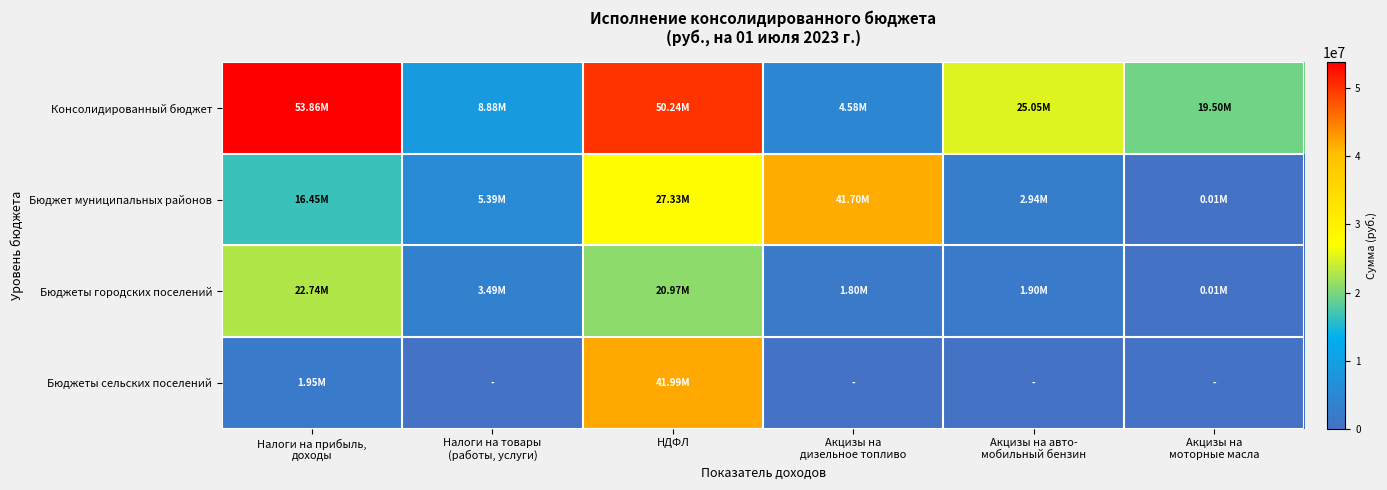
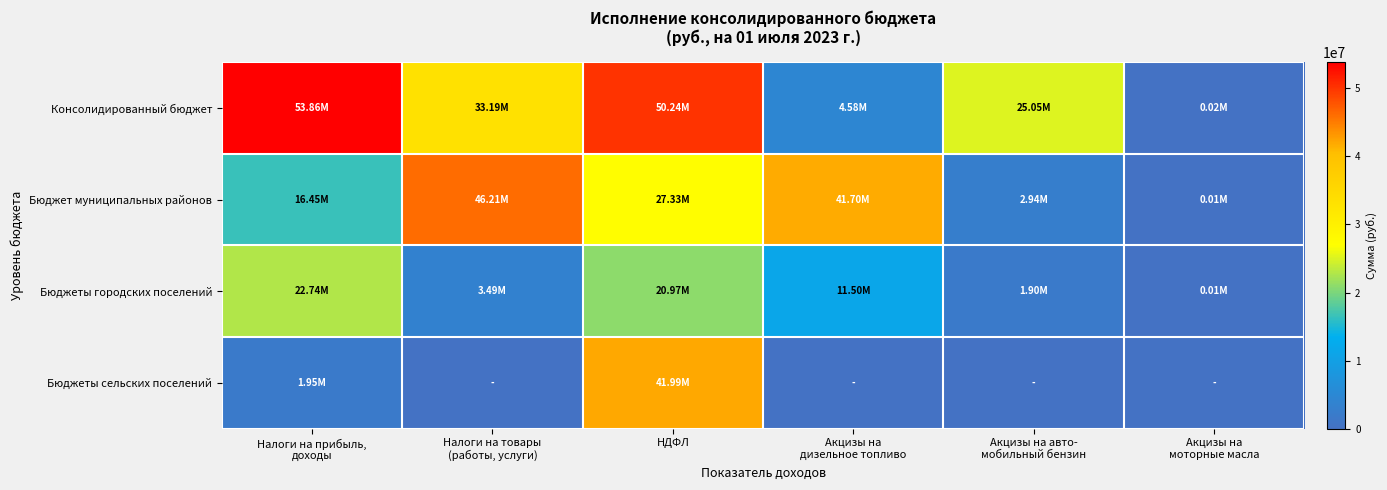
Консолидированный бюджет, Налоги на товары (работы, услуги): 8.88M -> 33.19M
Консолидированный бюджет, Акцизы на моторные масла: 19.50M -> 0.02M
Бюджет муниципальных районов, Налоги на товары (работы, услуги): 5.39M -> 46.21M
Бюджеты городских поселений, Акцизы на дизельное топливо: 1.80M -> 11.50M
